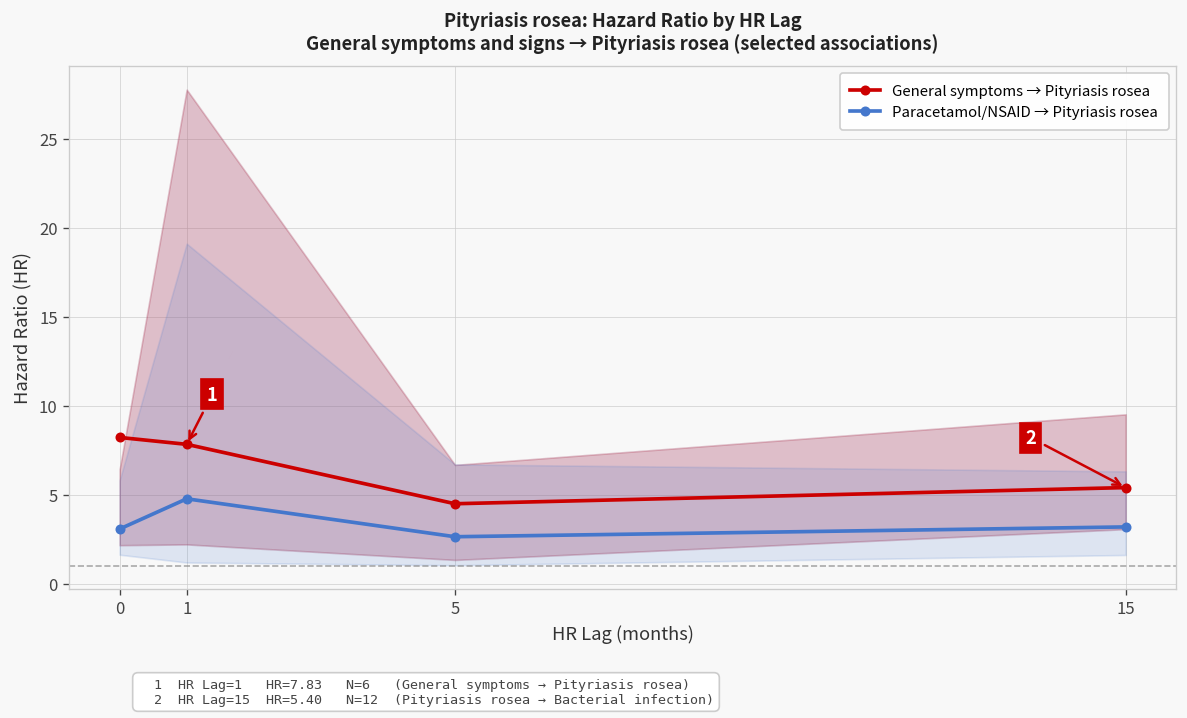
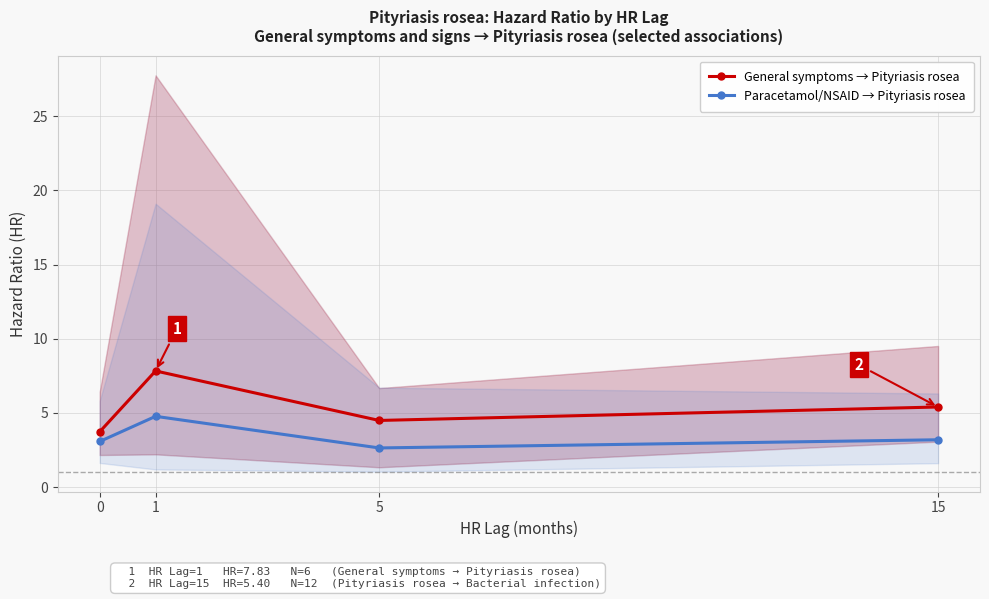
General symptoms → Pityriasis rosea, 0: 8.2 -> 3.7
